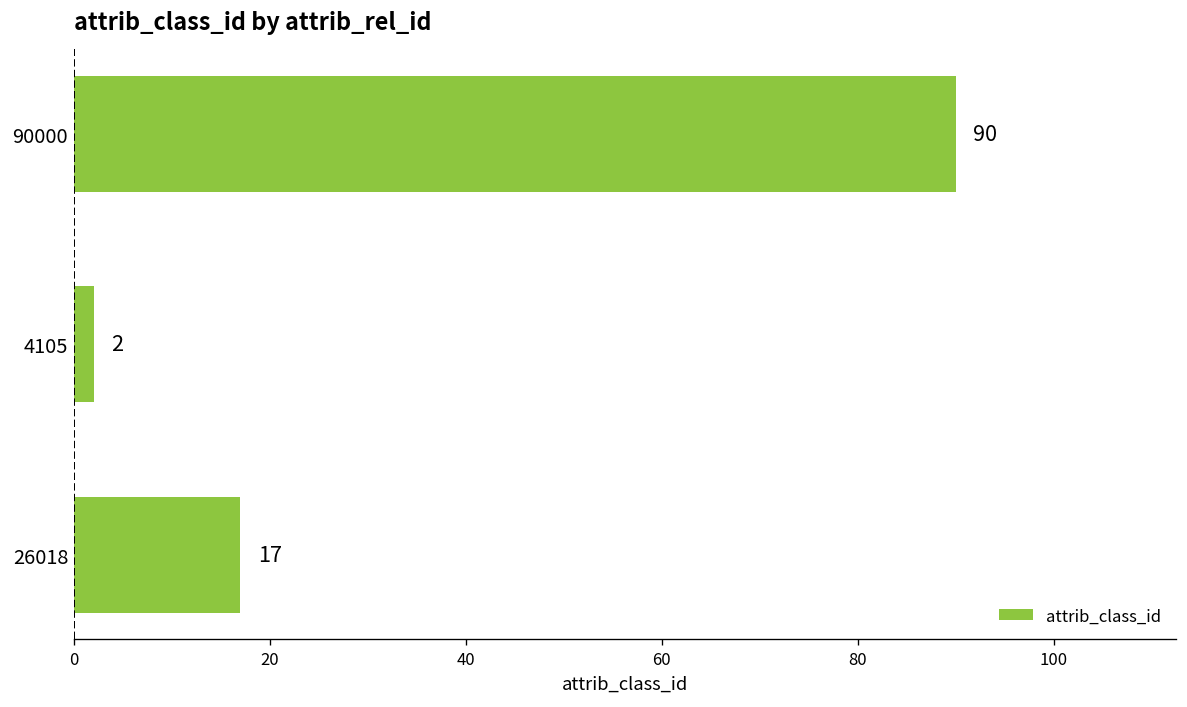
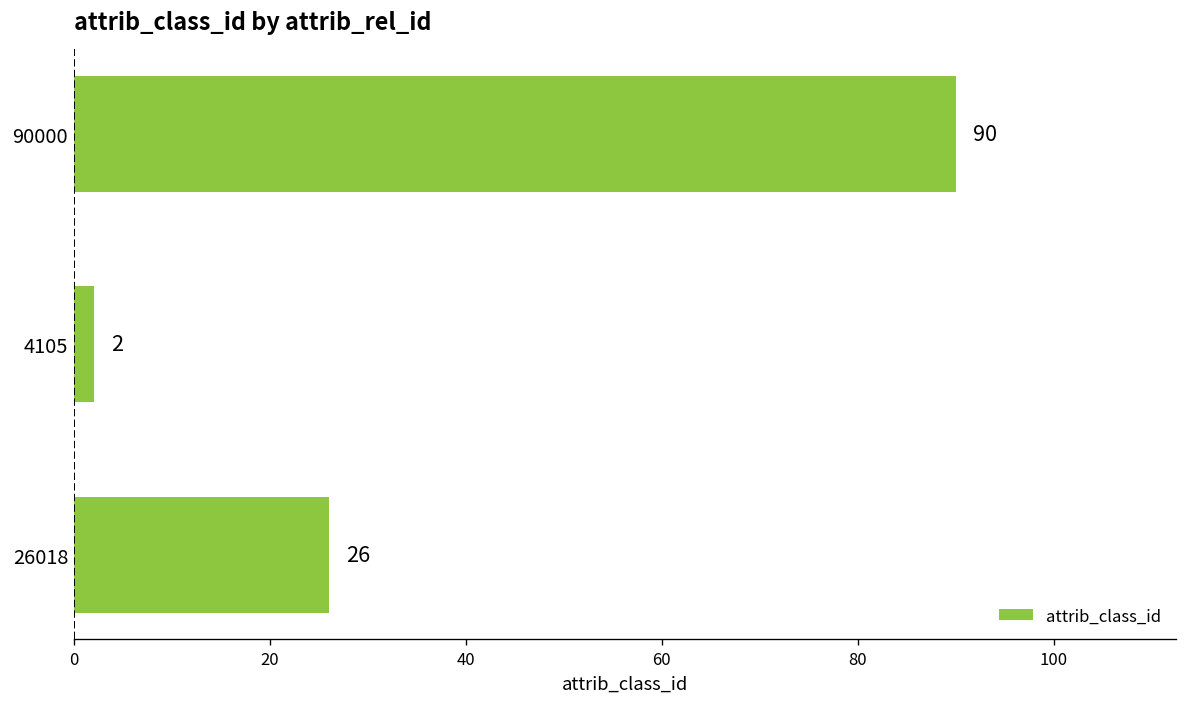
26018: 17 -> 26
